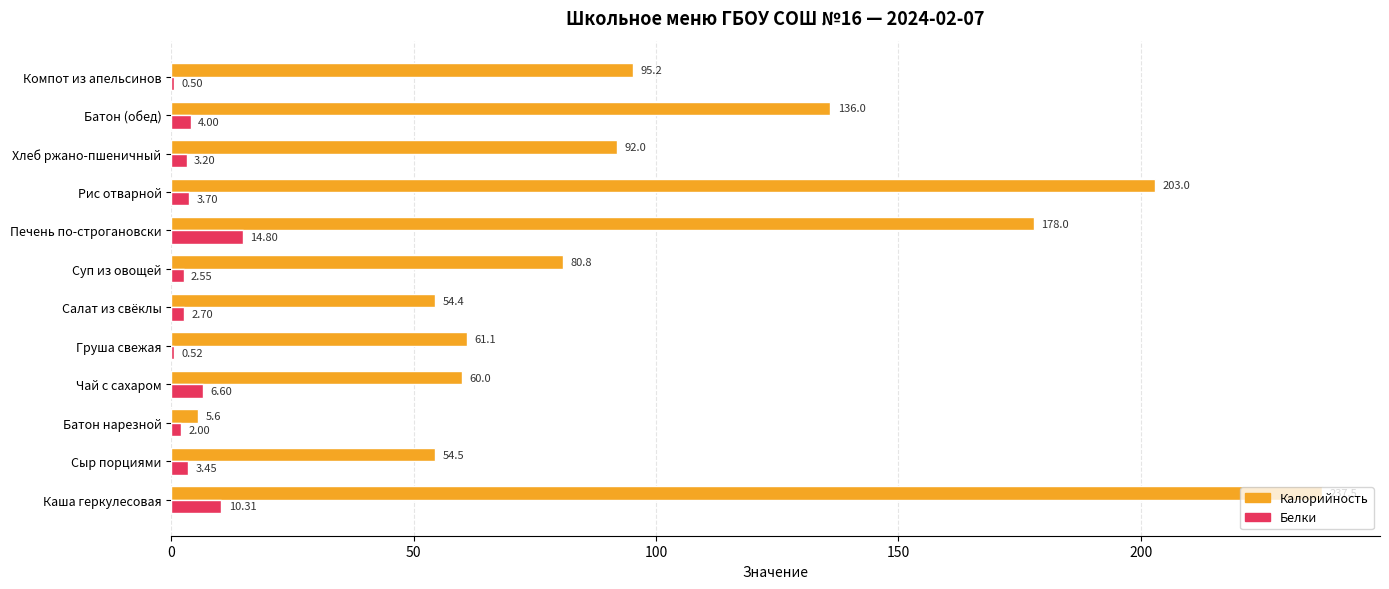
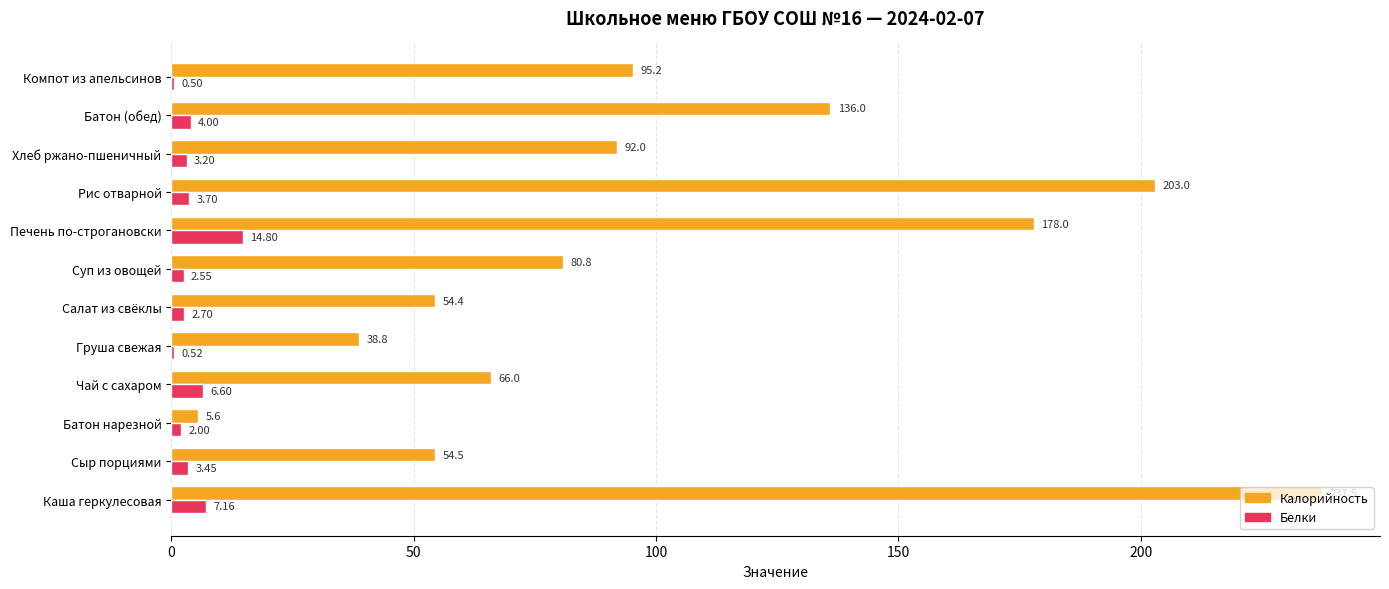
Калорийность, Груша свежая: 61.1 -> 38.8
Калорийность, Чай с сахаром: 60.0 -> 66.0
Белки, Каша геркулесовая: 10.31 -> 7.16
